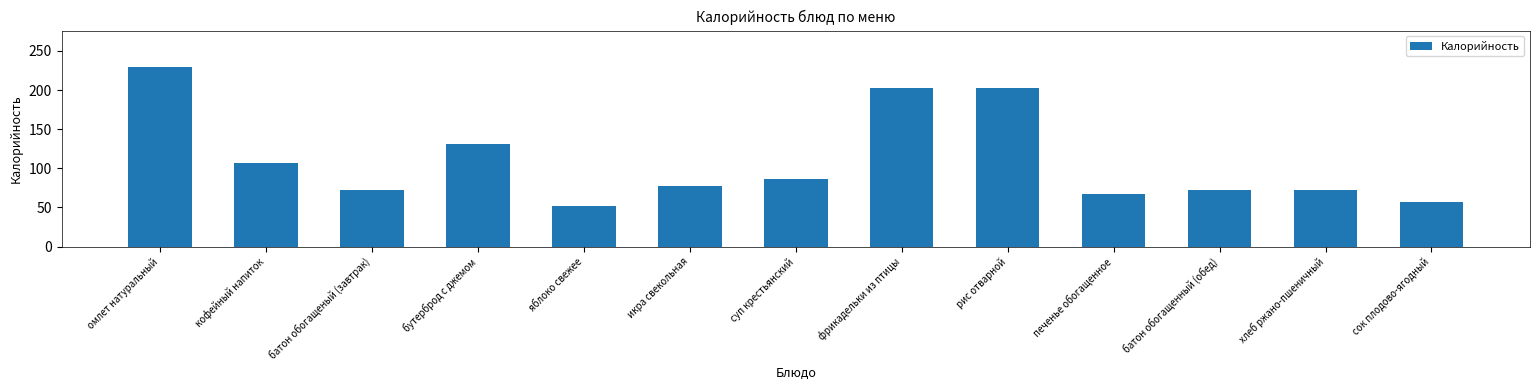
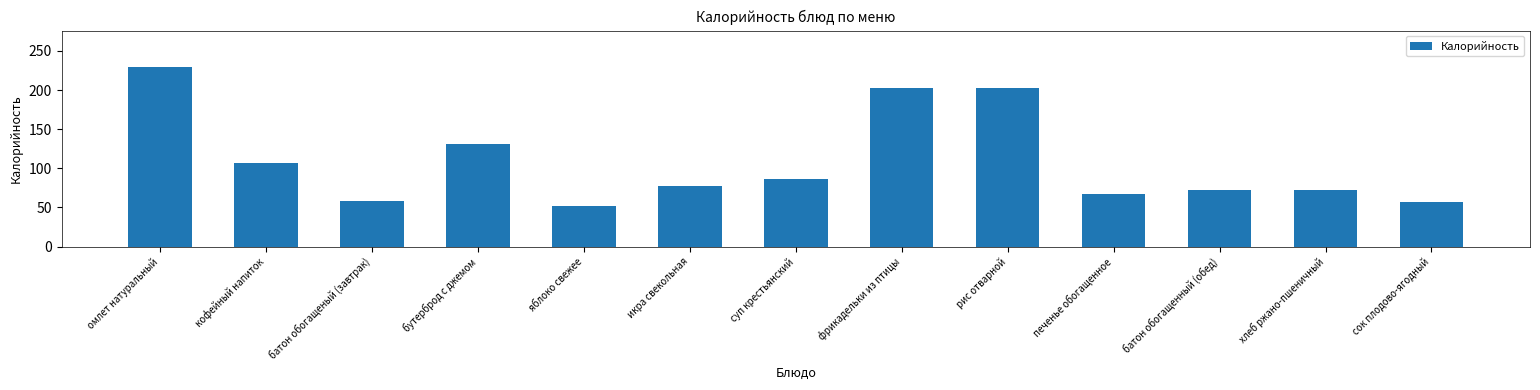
батон обогащеный (завтрак): 70 -> 60
